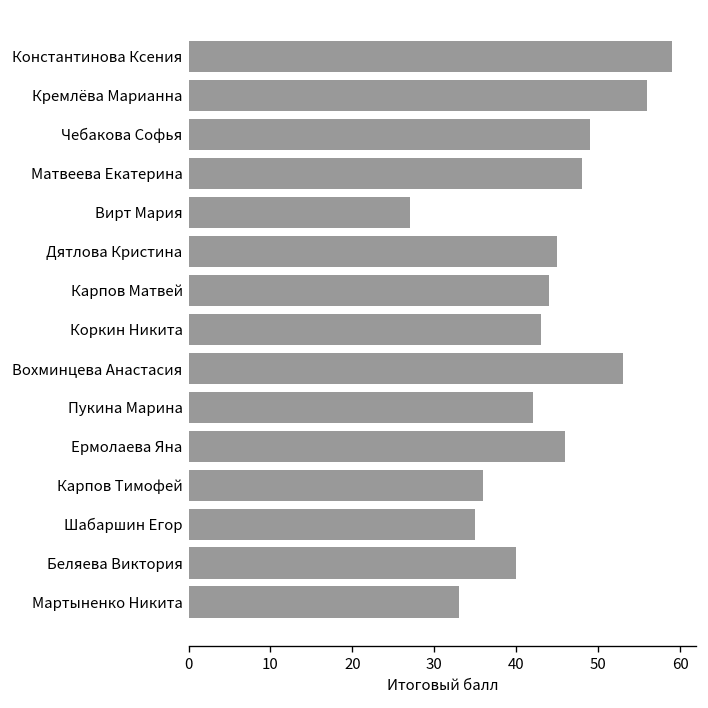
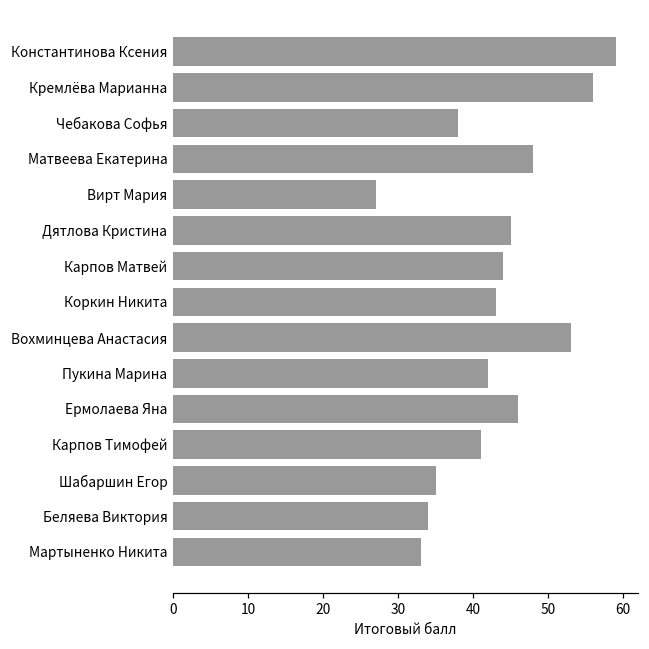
Чебакова Софья: 49 -> 38
Карпов Тимофей: 36 -> 41
Беляева Виктория: 40 -> 34
